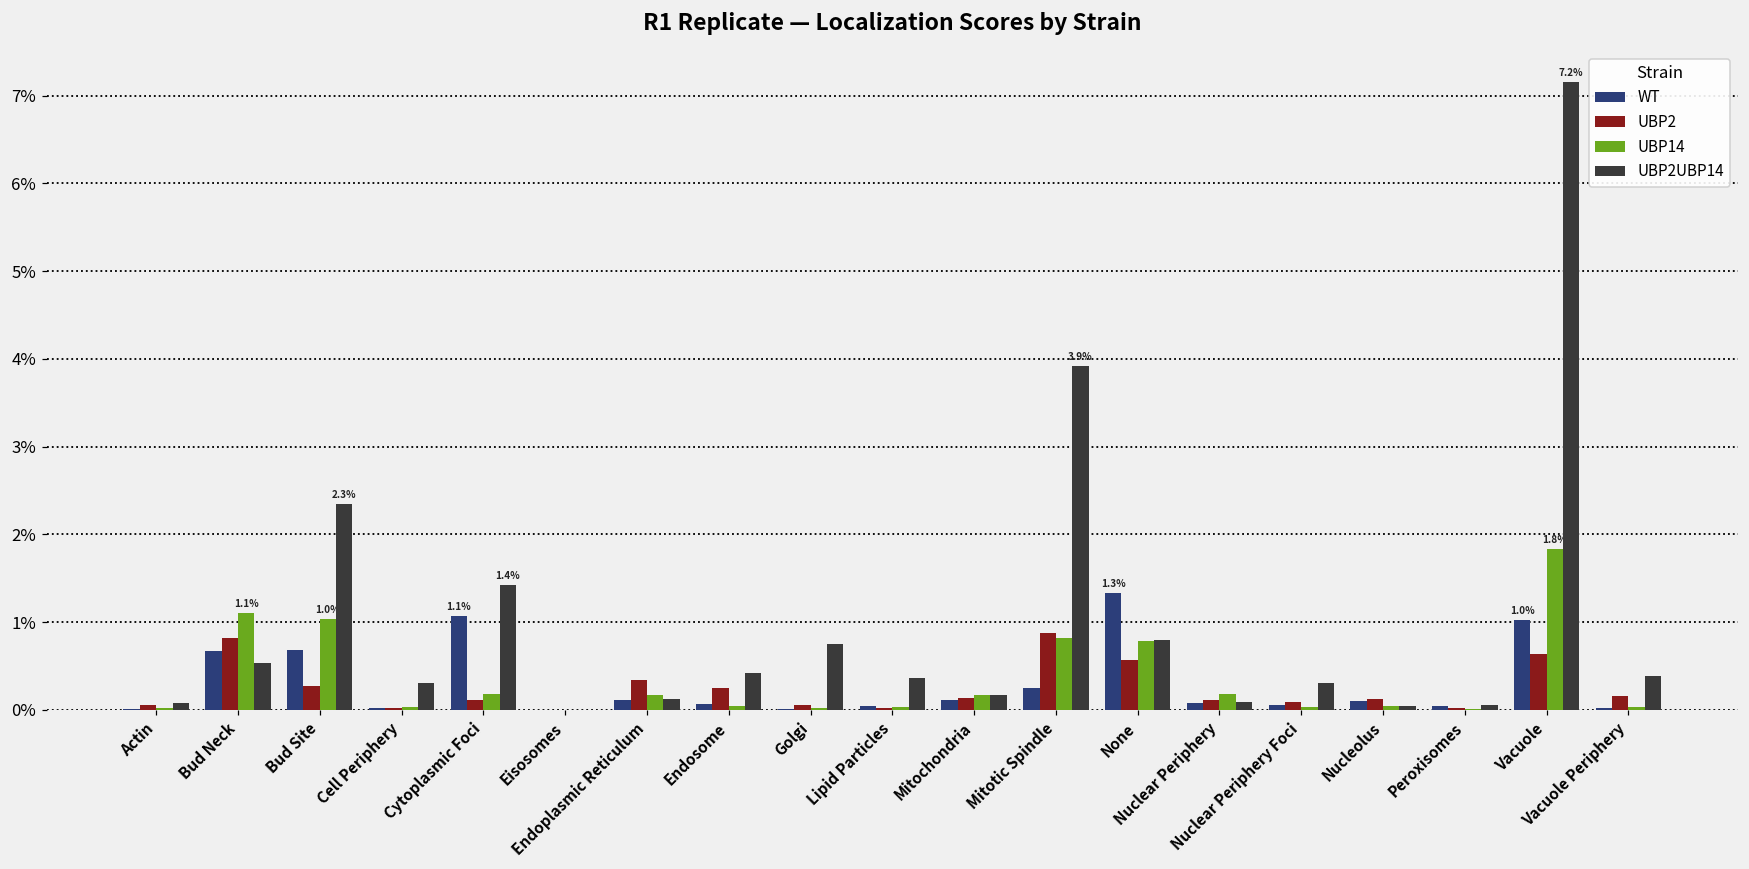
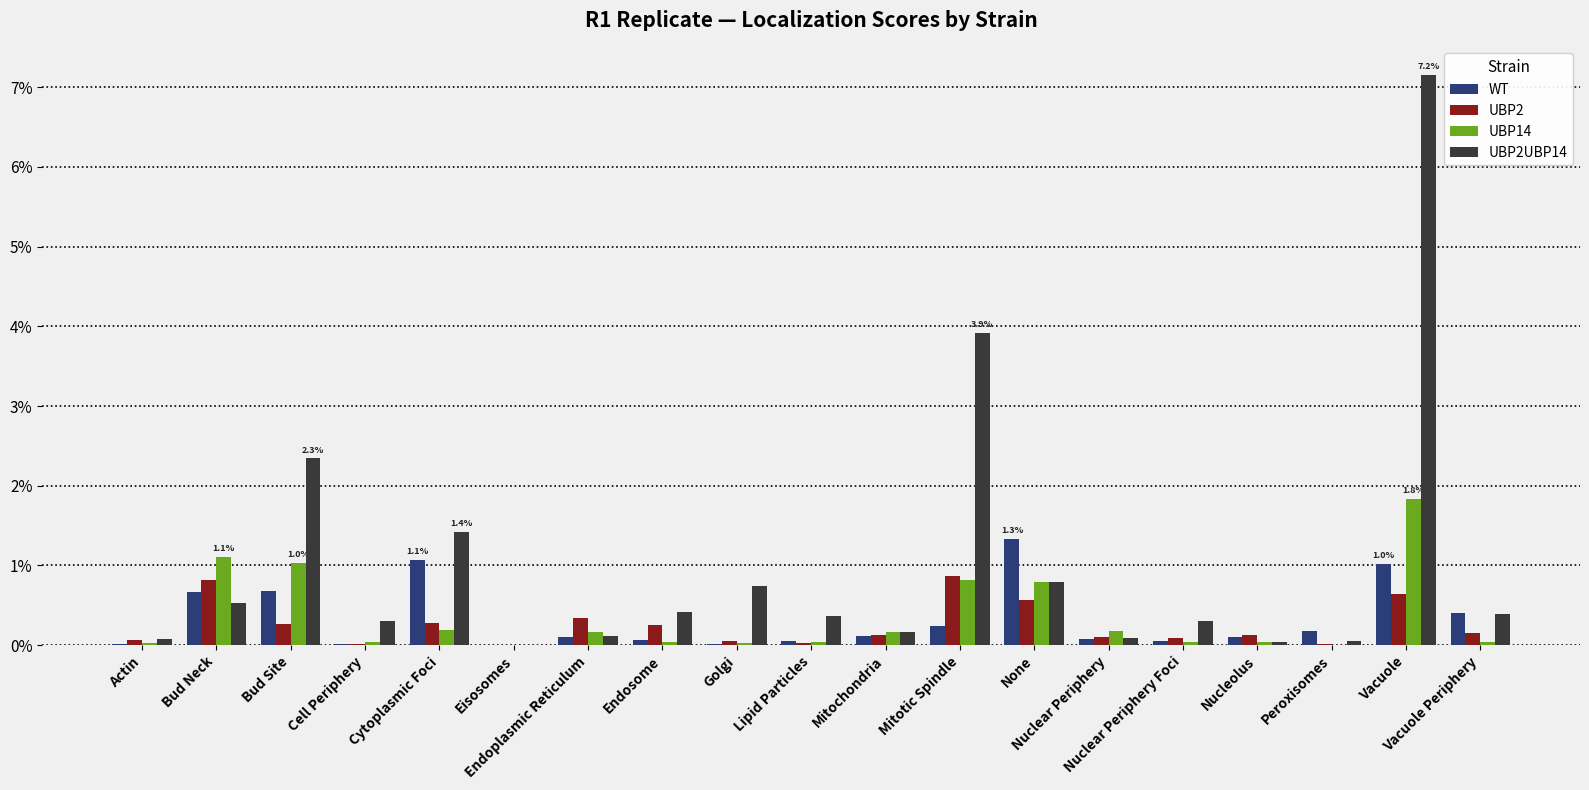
UBP2, Cytoplasmic Foci: 0.1% -> 0.3%
WT, Peroxisomes: 0.0% -> 0.2%
WT, Vacuole Periphery: 0.0% -> 0.4%
